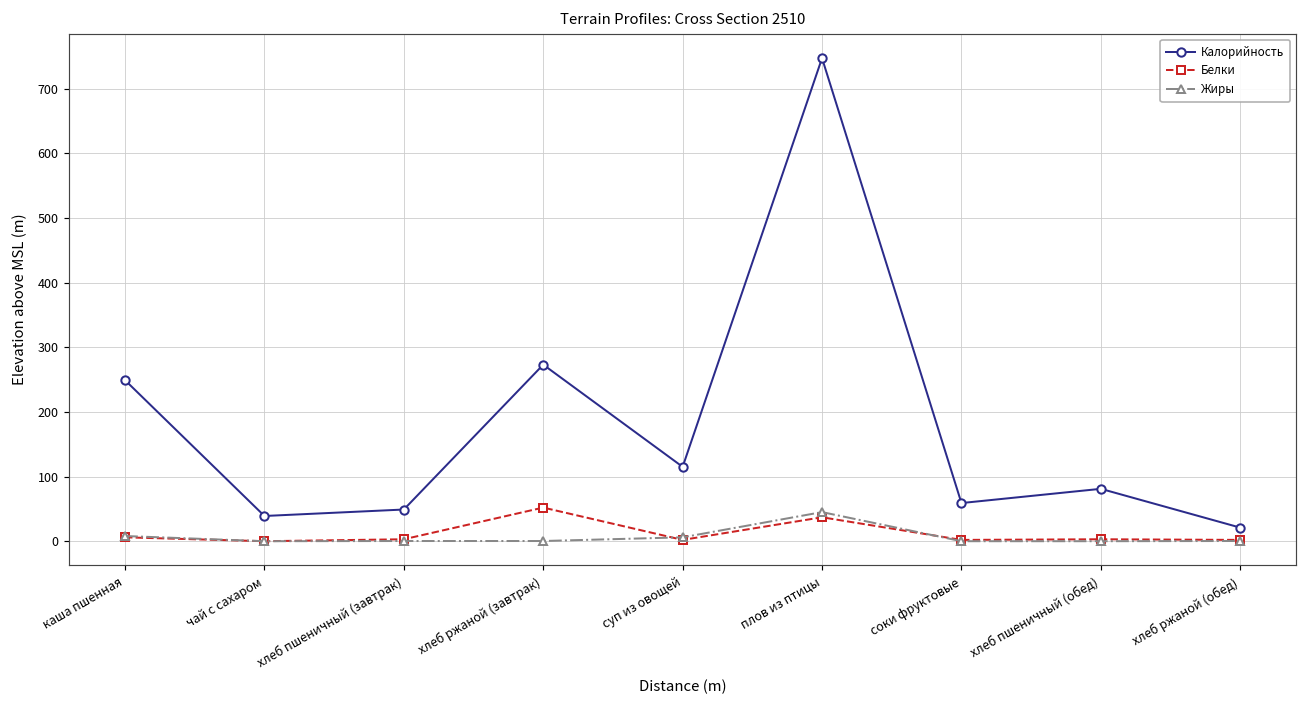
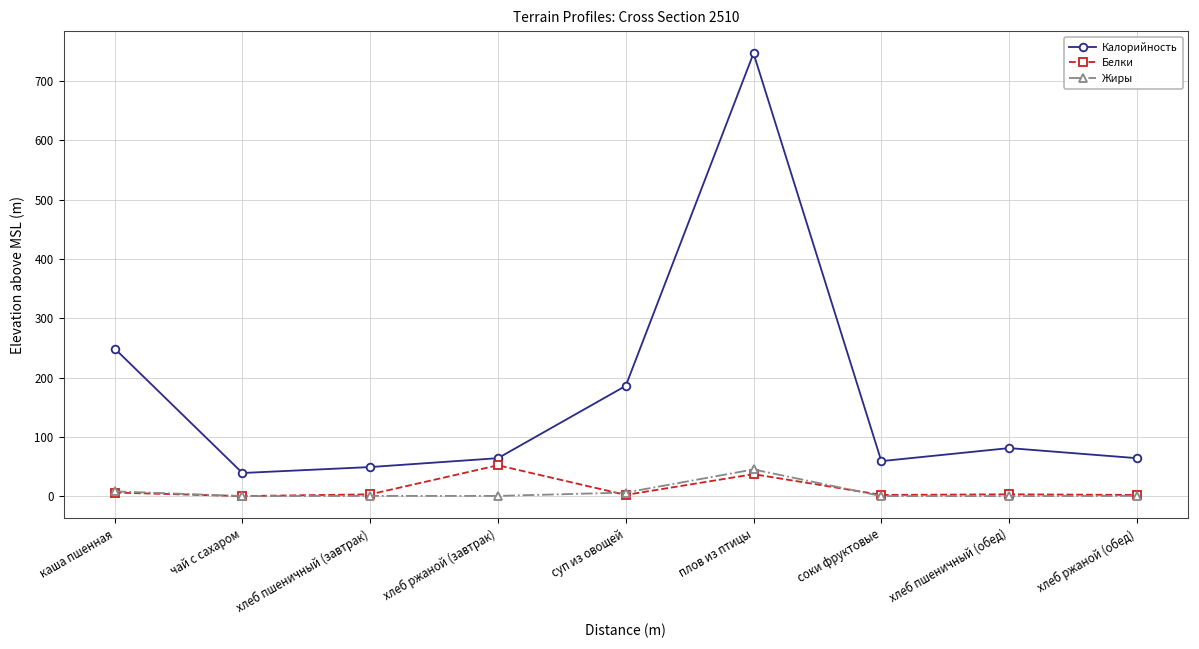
Калорийность, хлеб ржаной (завтрак): 270 -> 60
Калорийность, суп из овощей: 120 -> 190
Калорийность, хлеб ржаной (обед): 20 -> 60
